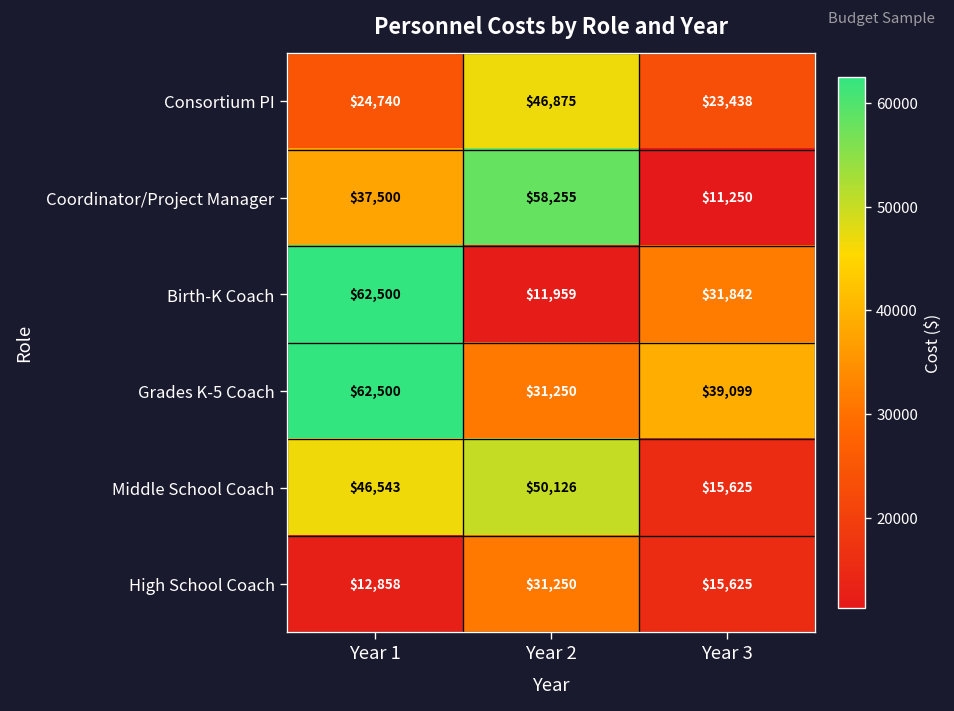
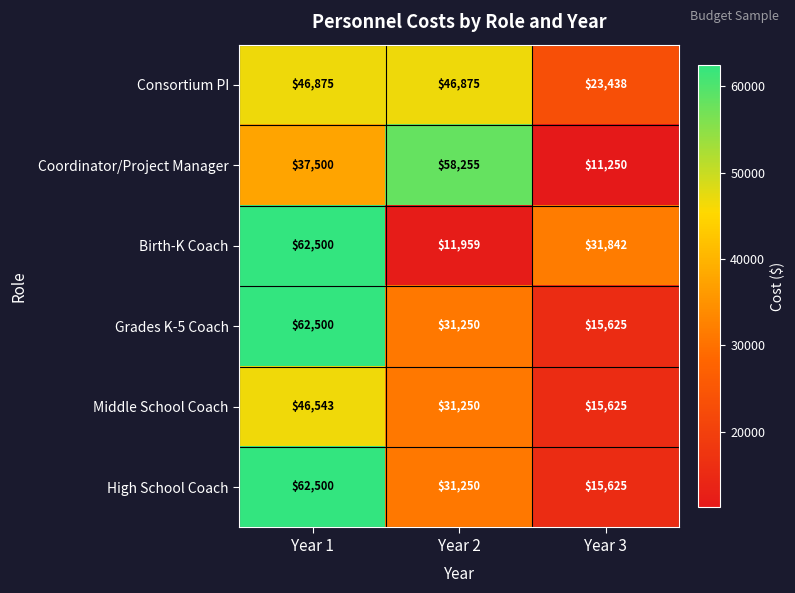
Consortium PI, Year 1: $24,740 -> $46,875
Grades K-5 Coach, Year 3: $39,099 -> $15,625
Middle School Coach, Year 2: $50,126 -> $31,250
High School Coach, Year 1: $12,858 -> $62,500
